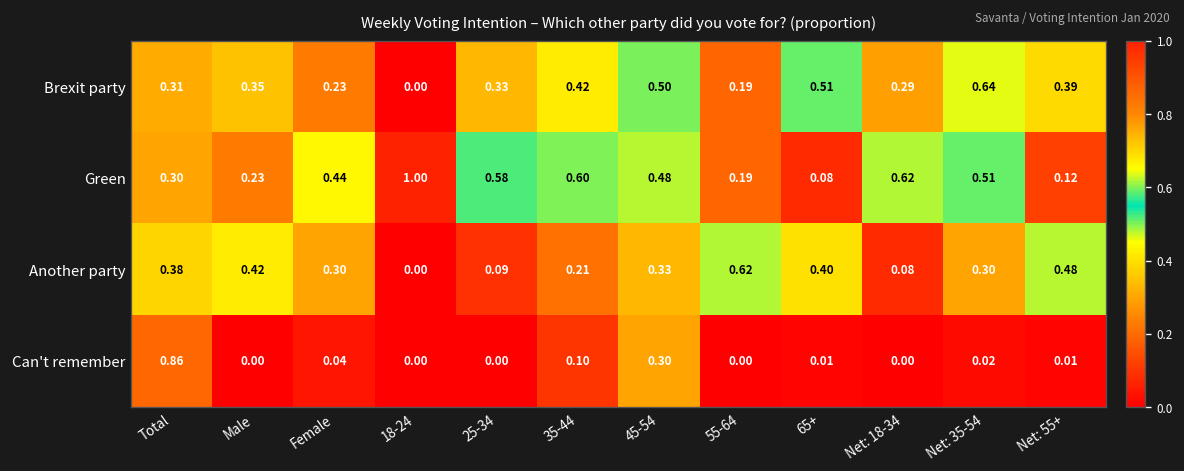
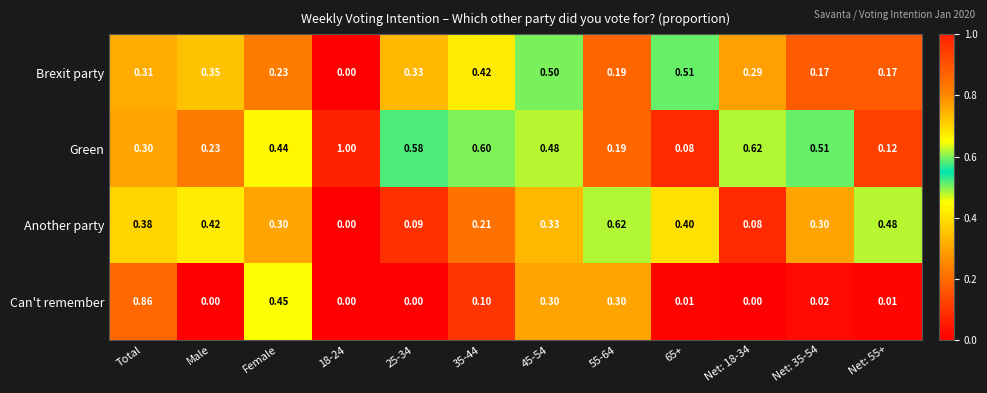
Brexit party, Net: 35-54: 0.64 -> 0.17
Brexit party, Net: 55+: 0.39 -> 0.17
Can't remember, Female: 0.04 -> 0.45
Can't remember, 55-64: 0.00 -> 0.30
